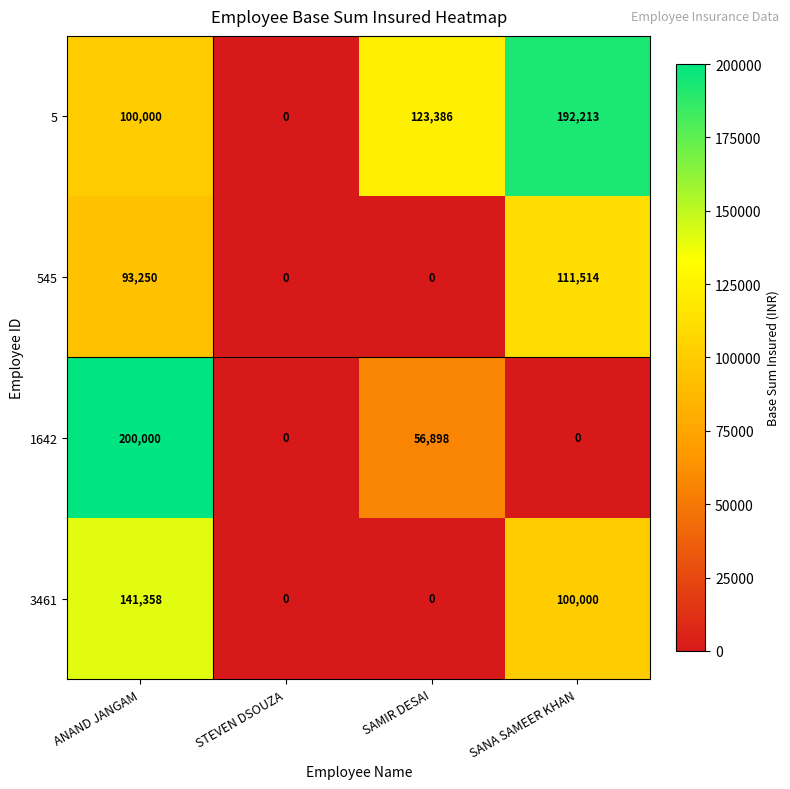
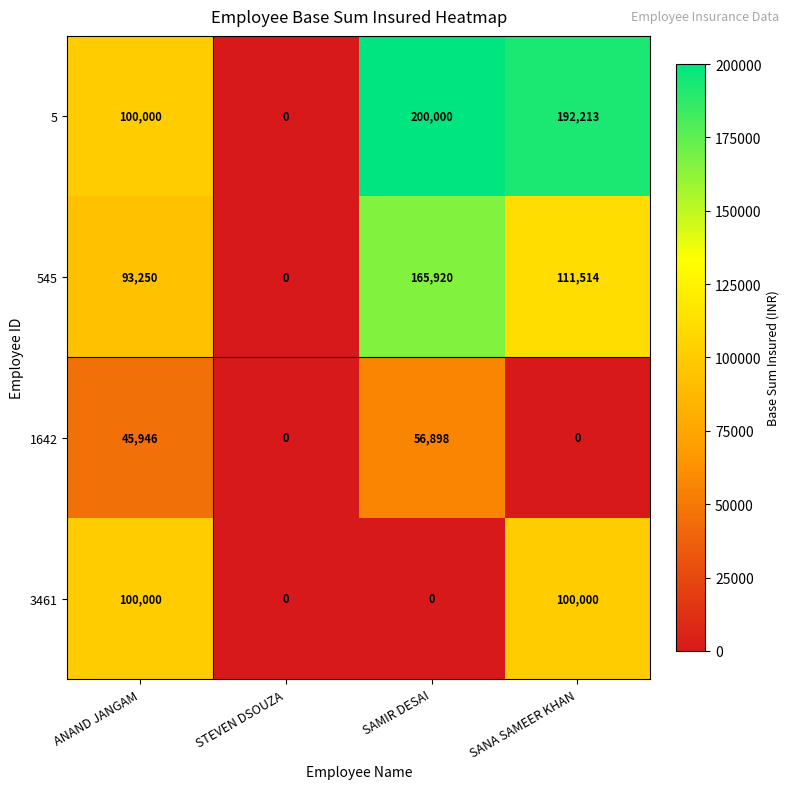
5, SAMIR DESAI: 123,386 -> 200,000
545, SAMIR DESAI: 0 -> 165,920
1642, ANAND JANGAM: 200,000 -> 45,946
3461, ANAND JANGAM: 141,358 -> 100,000
